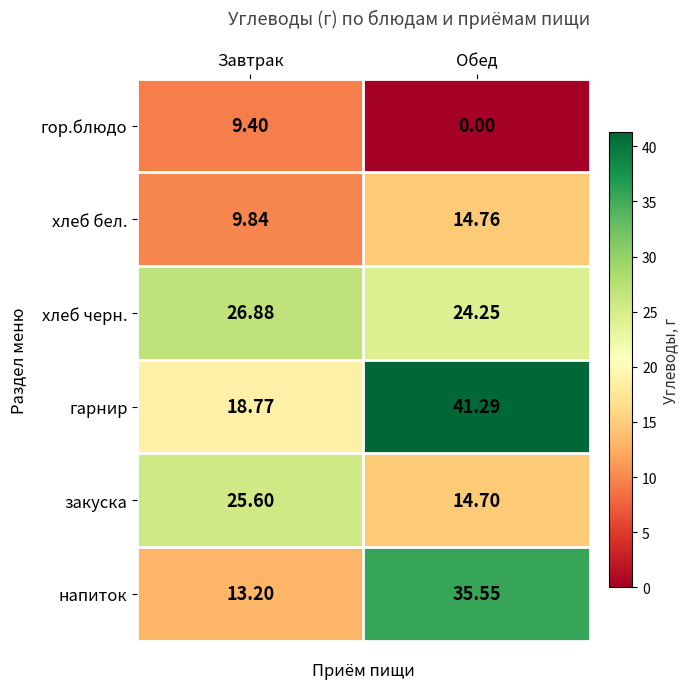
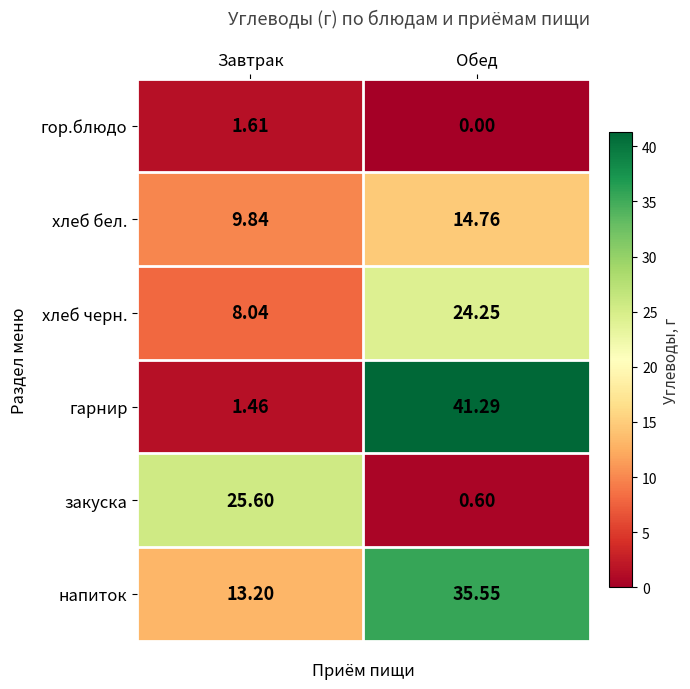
гор.блюдо, Завтрак: 9.40 -> 1.61
хлеб черн., Завтрак: 26.88 -> 8.04
гарнир, Завтрак: 18.77 -> 1.46
закуска, Обед: 14.70 -> 0.60
